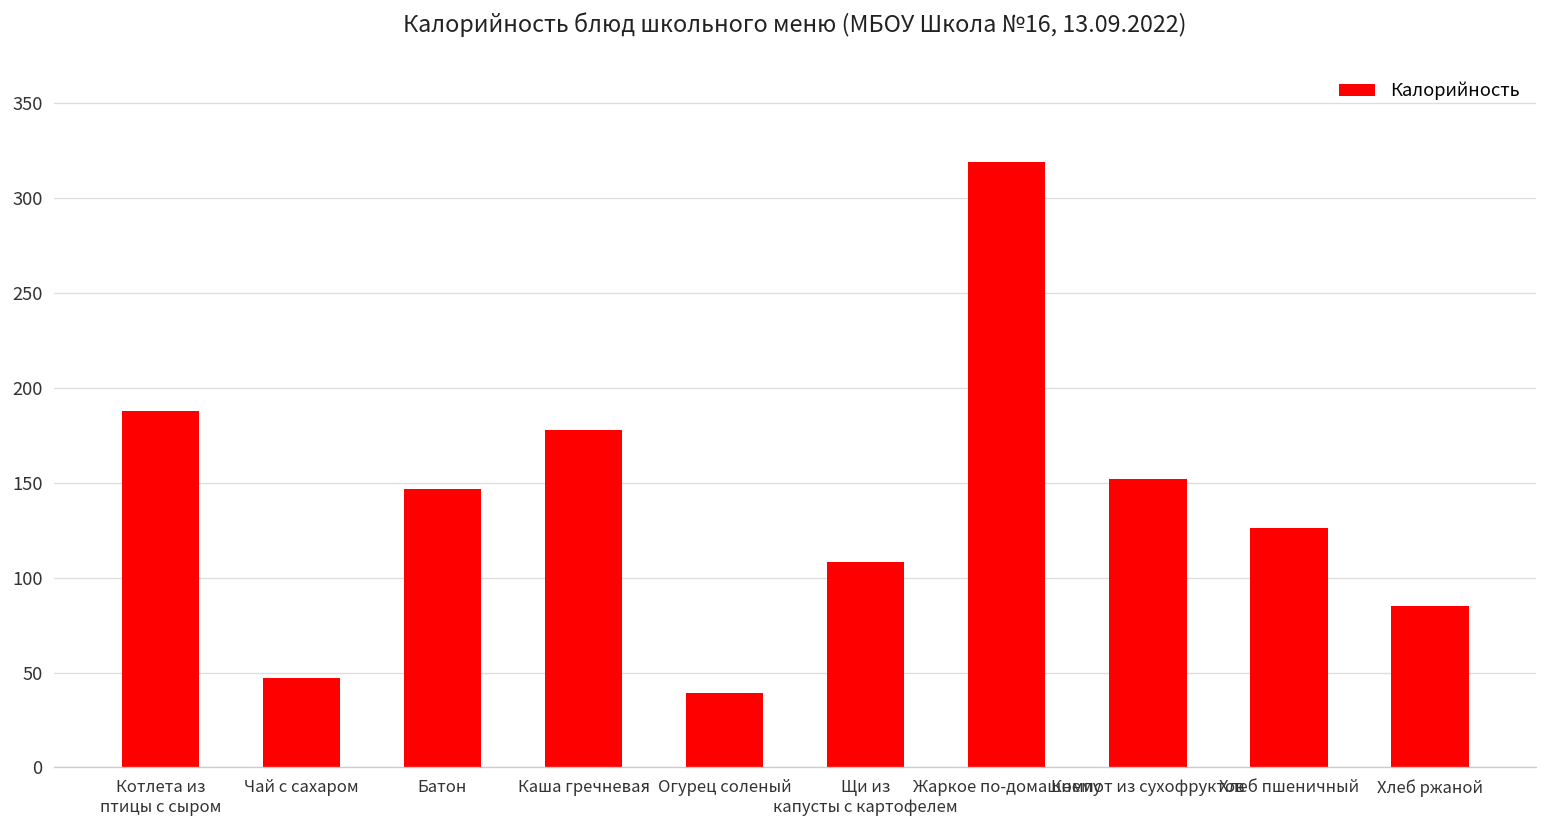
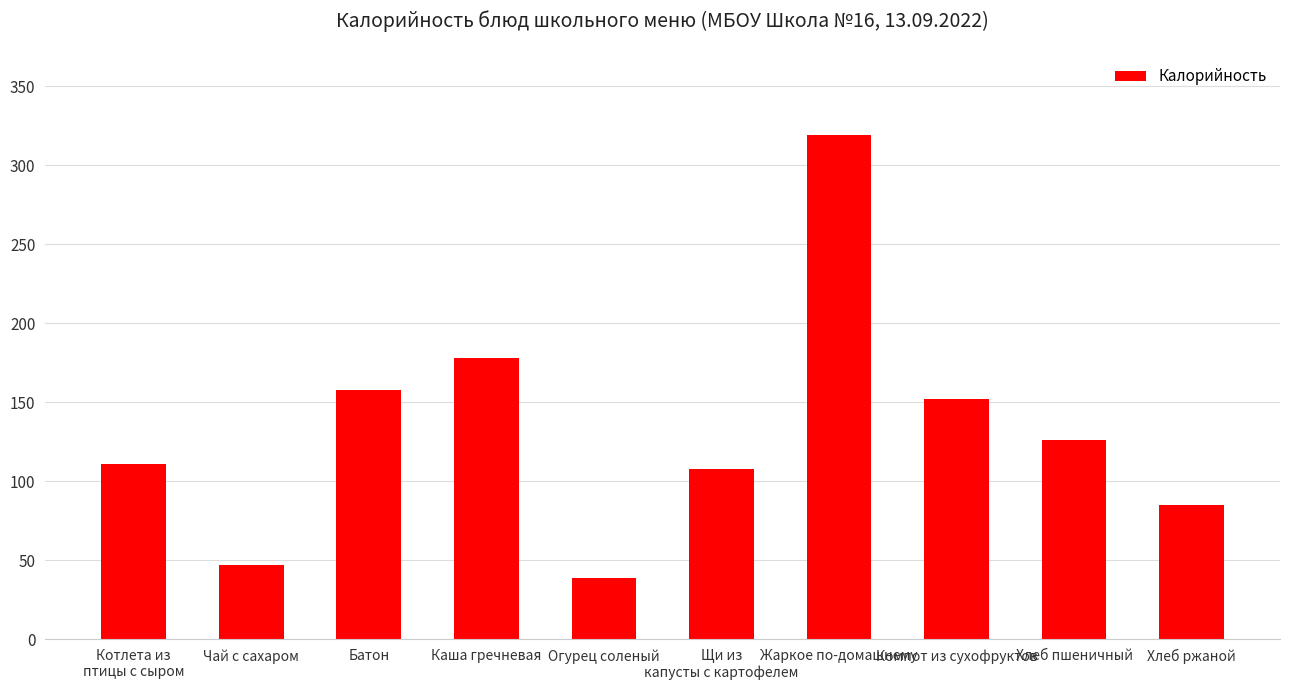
Котлета из птицы с сыром: 188 -> 111
Батон: 147 -> 158
